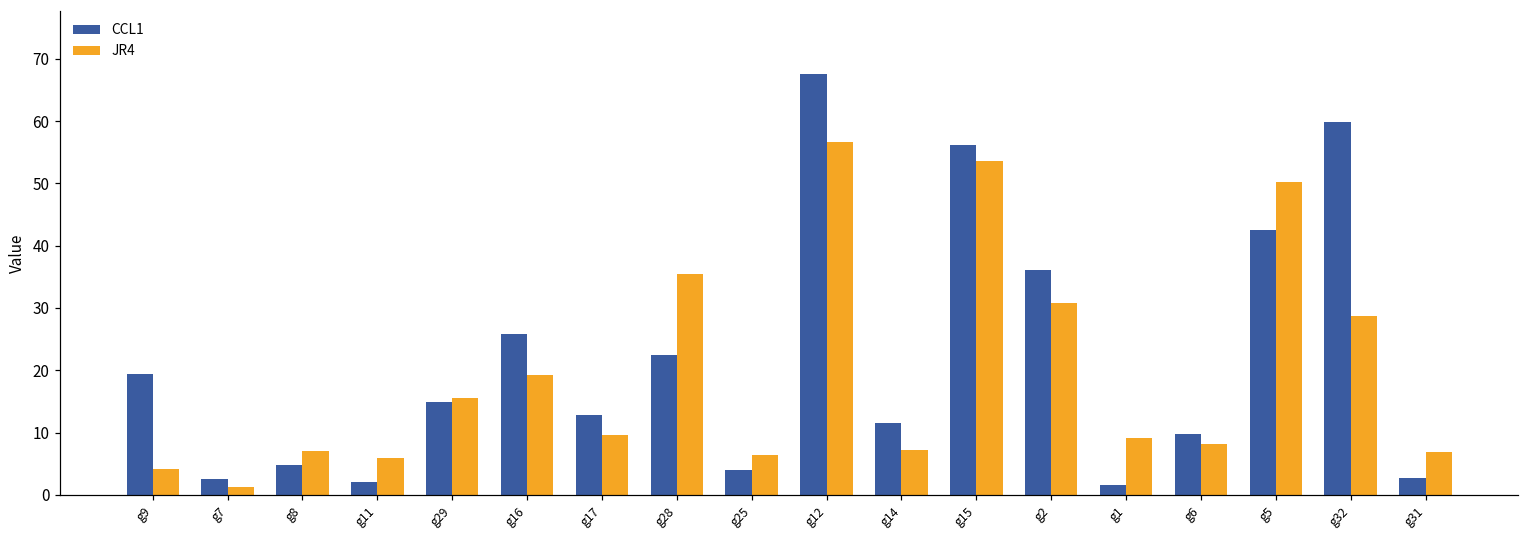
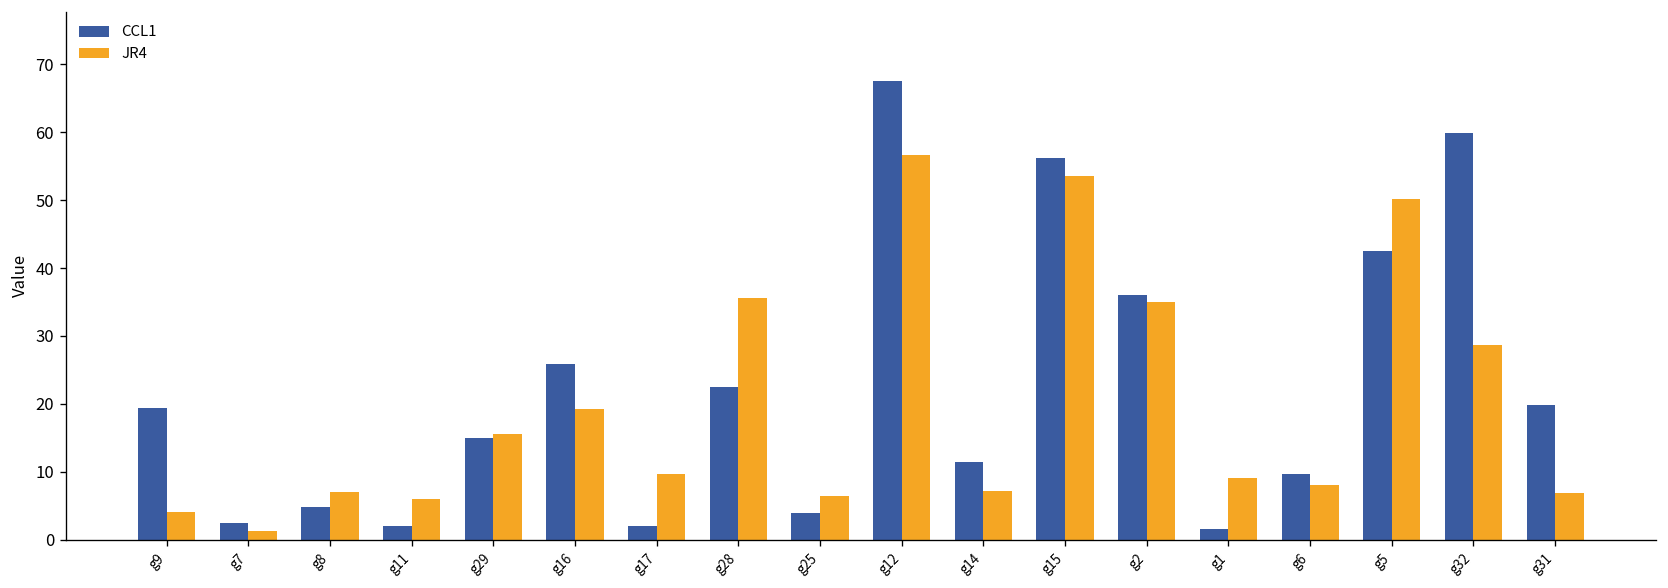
CCL1, g17: 13 -> 2
JR4, g2: 31 -> 35
CCL1, g31: 3 -> 20
